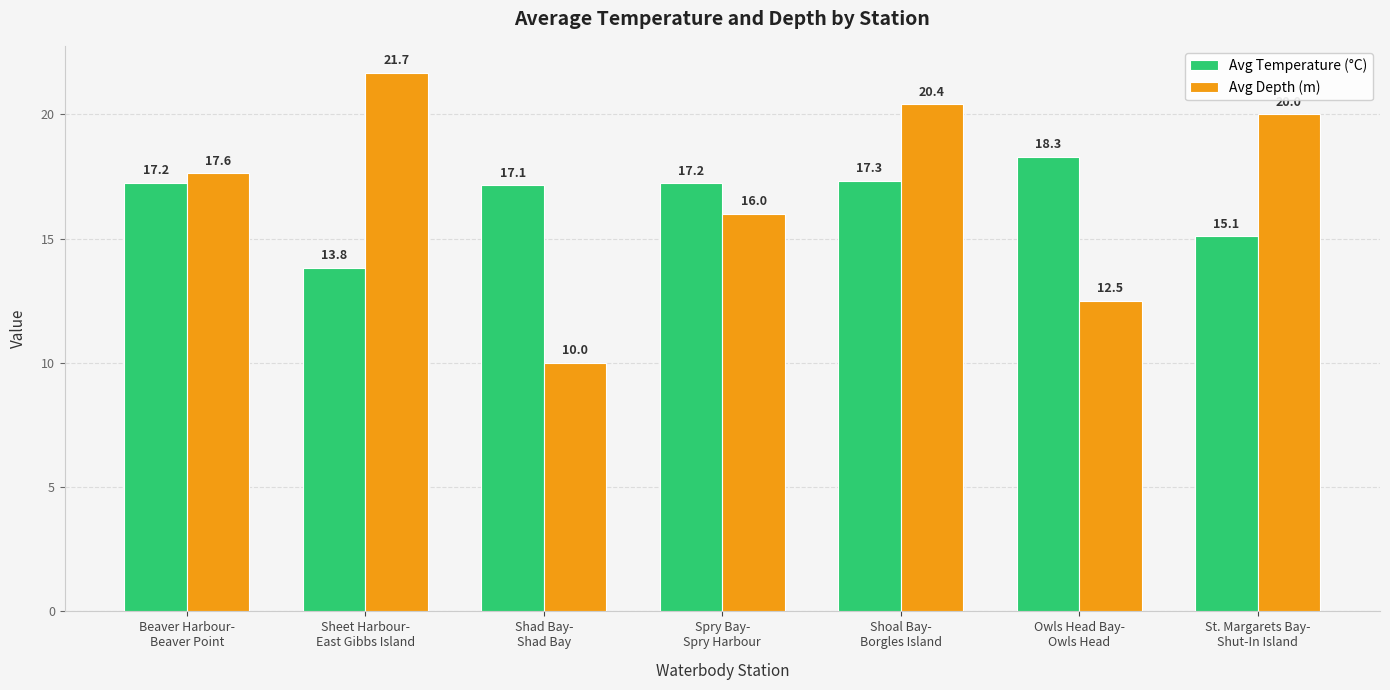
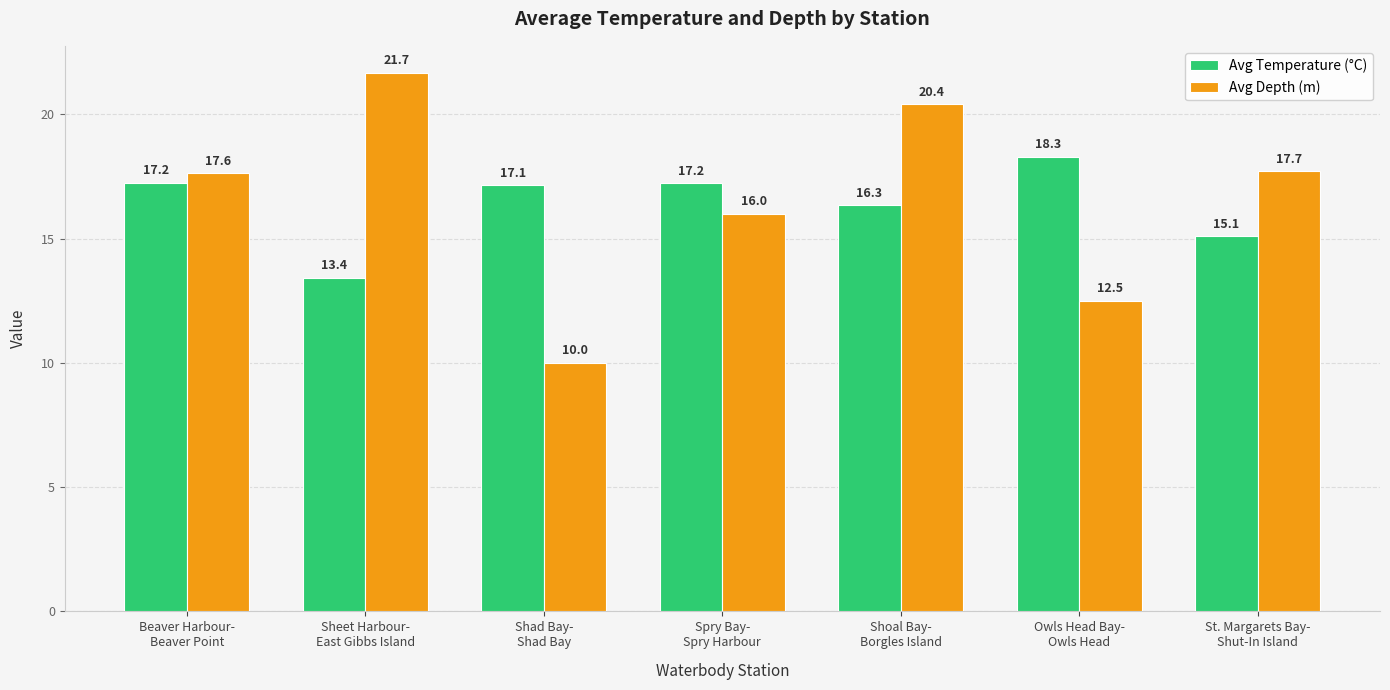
Avg Temperature (°C), Sheet Harbour- East Gibbs Island: 13.8 -> 13.4
Avg Temperature (°C), Shoal Bay- Borgles Island: 17.3 -> 16.3
Avg Depth (m), St. Margarets Bay- Shut-In Island: 20.0 -> 17.7
